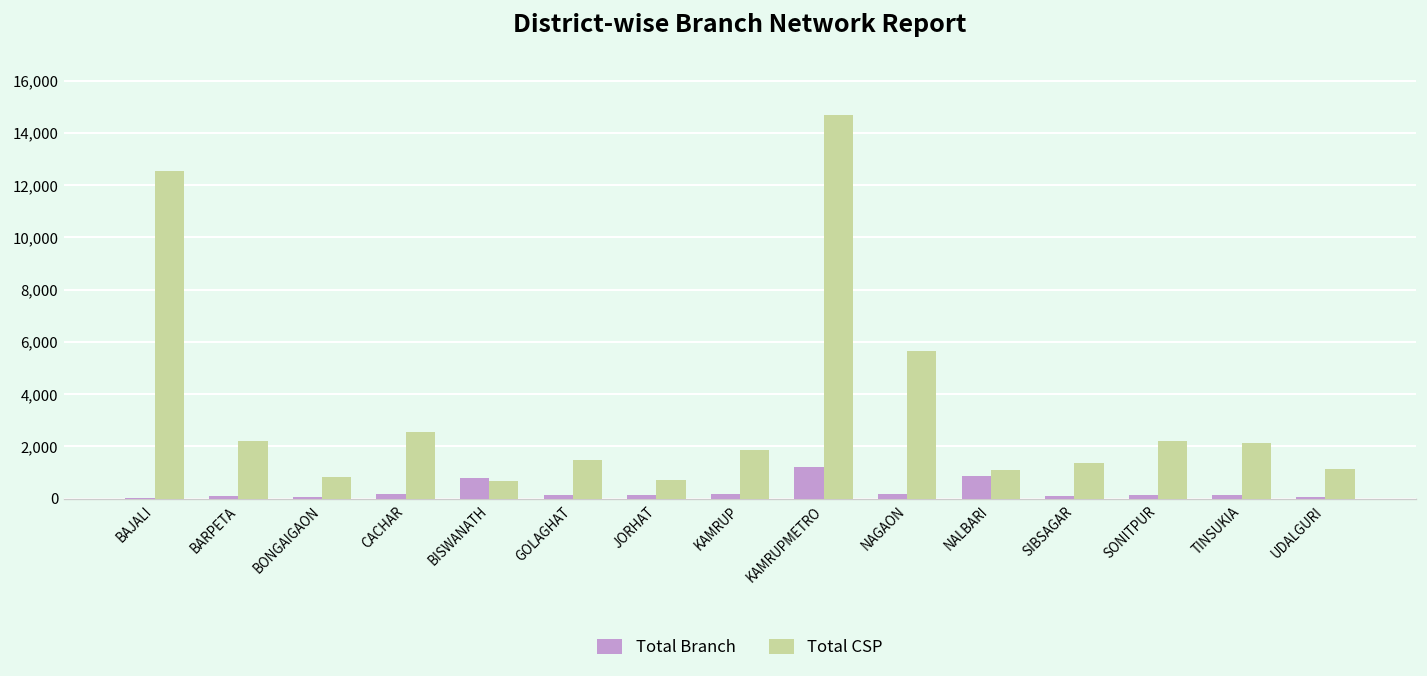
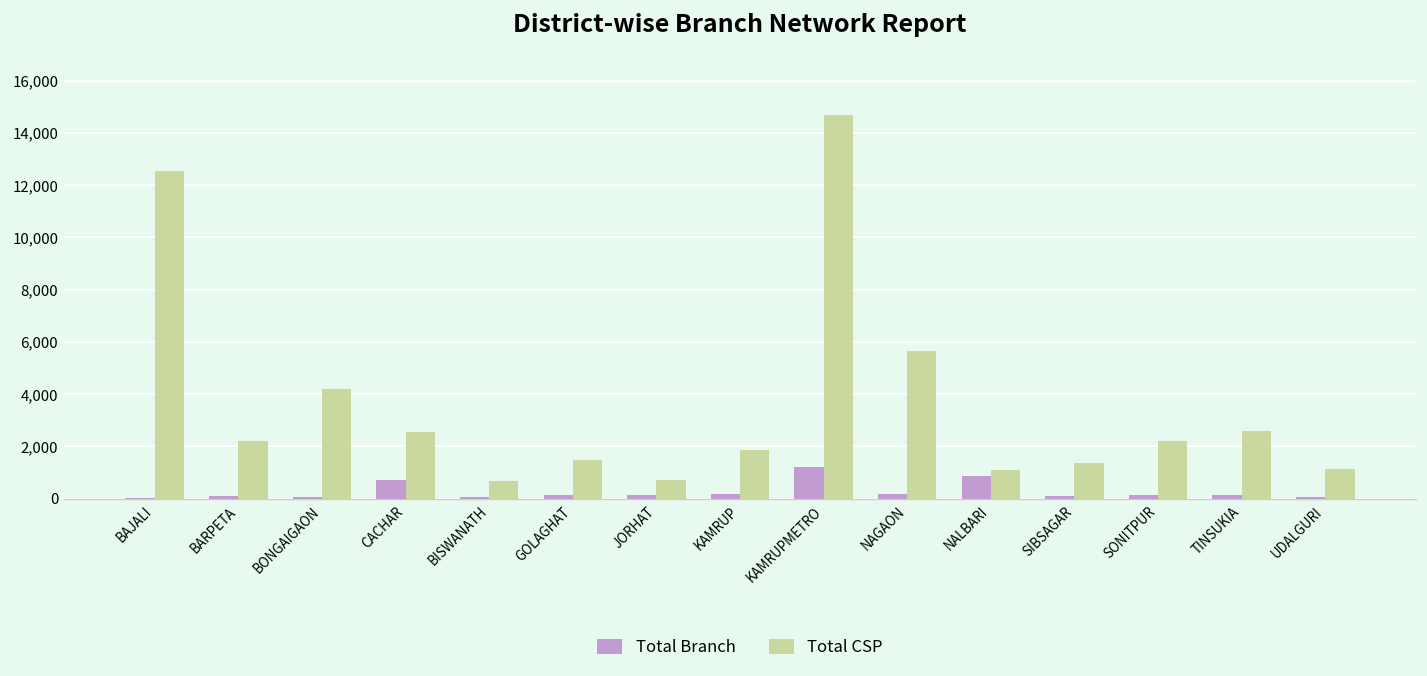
Total CSP, BONGAIGAON: 800 -> 4,200
Total Branch, CACHAR: 200 -> 700
Total Branch, BISWANATH: 800 -> 100
Total CSP, TINSUKIA: 2,100 -> 2,600
